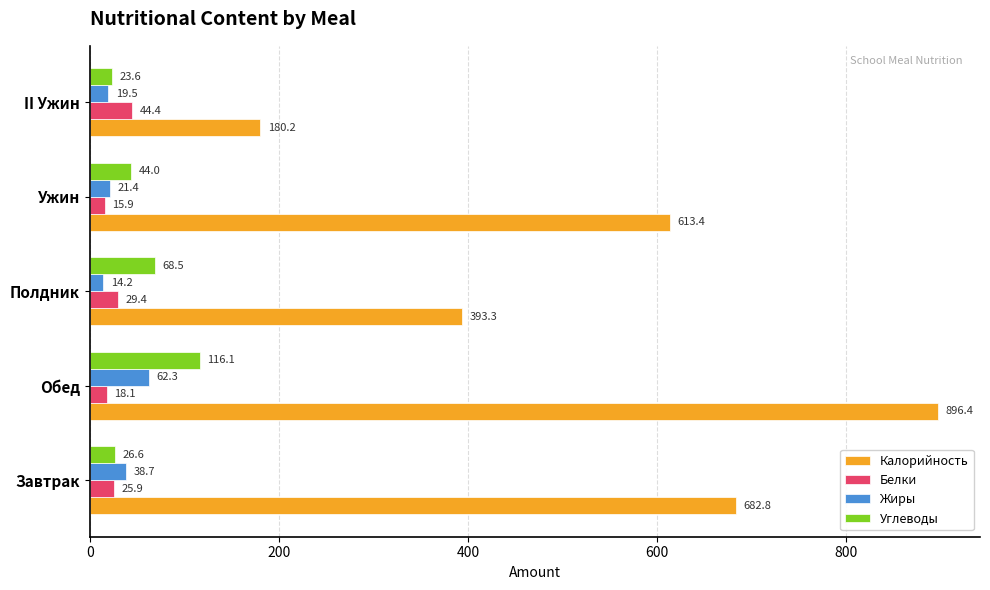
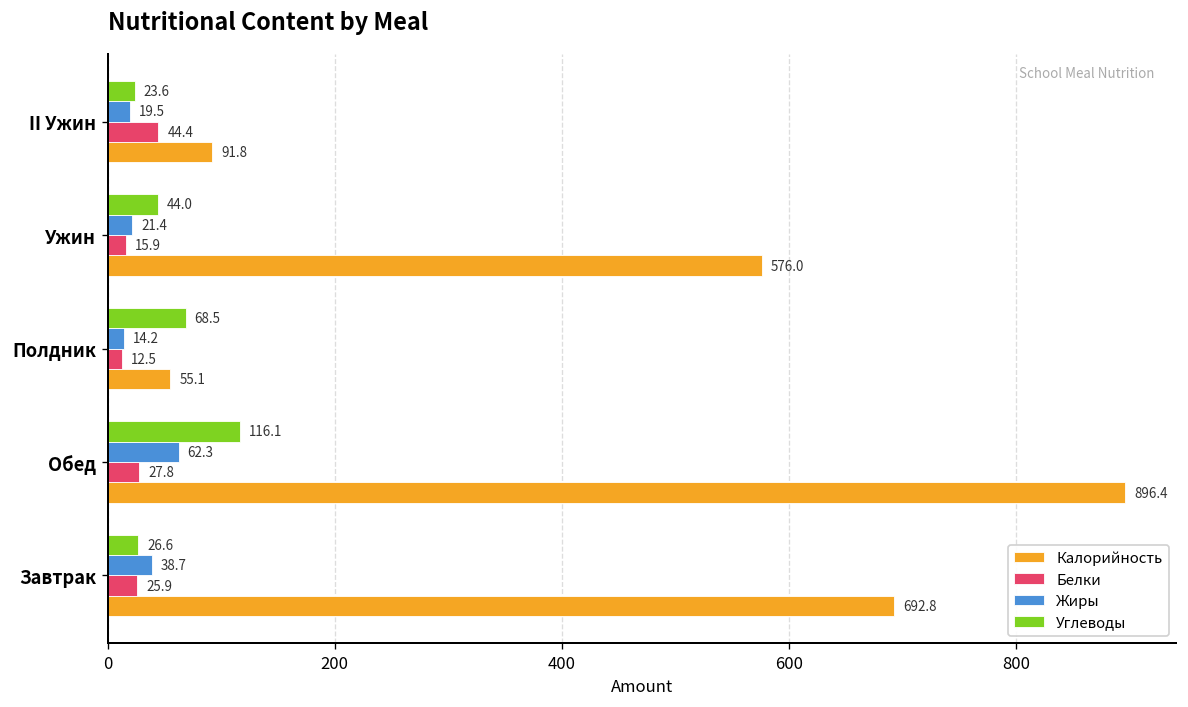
Калорийность, II Ужин: 180.2 -> 91.8
Калорийность, Ужин: 613.4 -> 576.0
Белки, Полдник: 29.4 -> 12.5
Калорийность, Полдник: 393.3 -> 55.1
Белки, Обед: 18.1 -> 27.8
Калорийность, Завтрак: 682.8 -> 692.8
